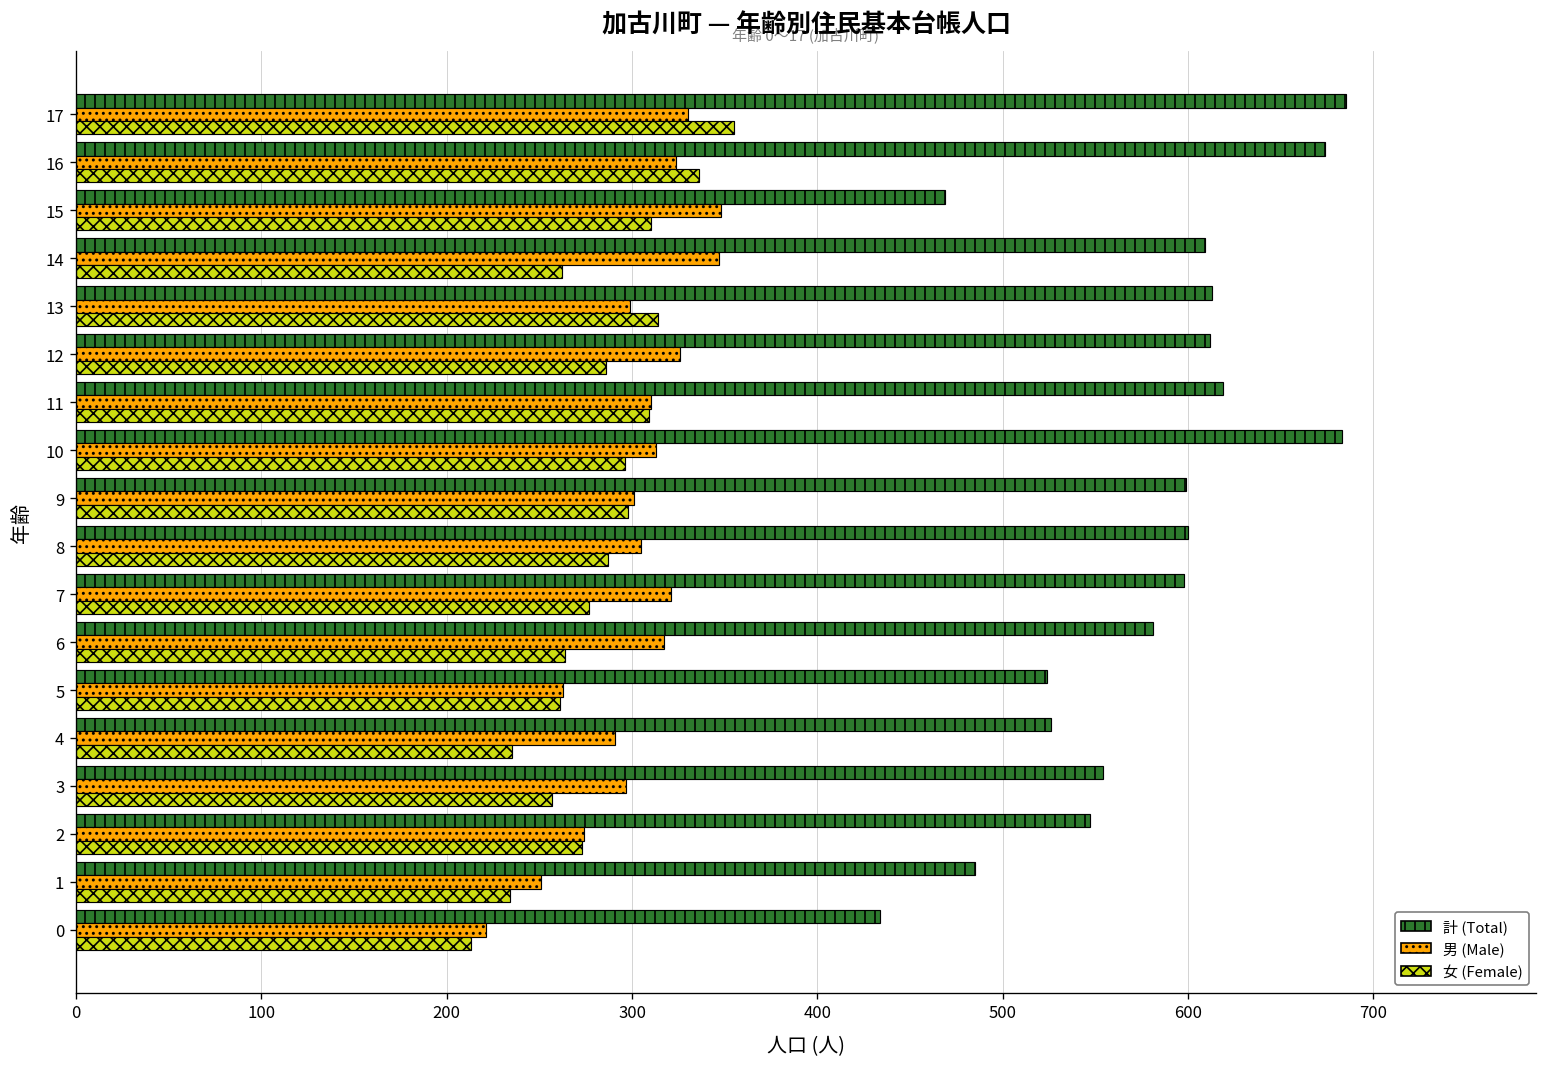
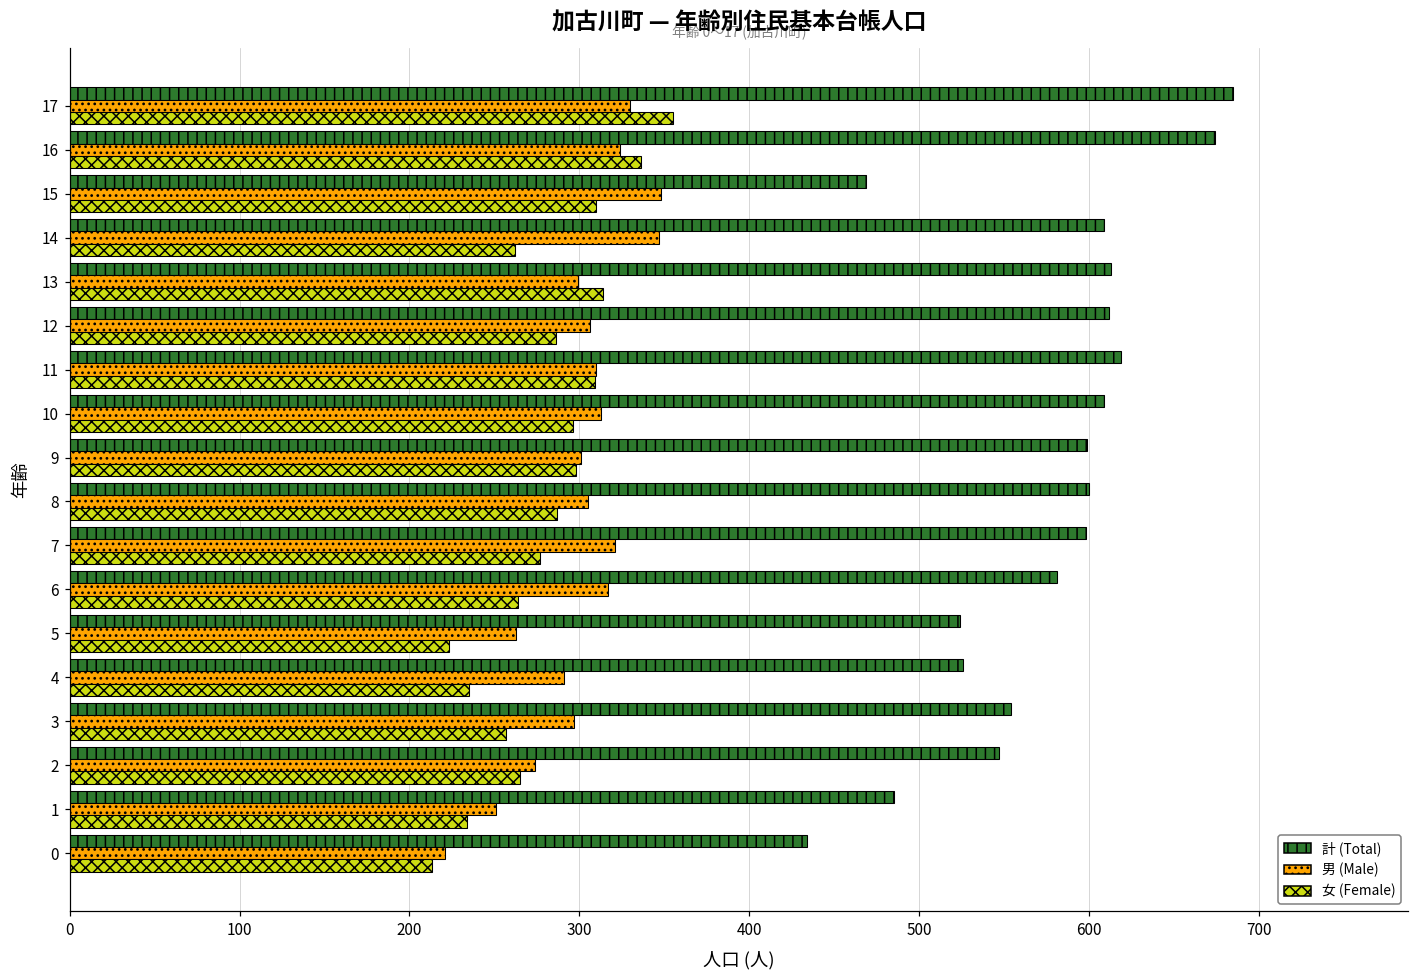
男 (Male), 12: 326 -> 306
計 (Total), 10: 683 -> 609
女 (Female), 5: 261 -> 223
女 (Female), 2: 273 -> 265
